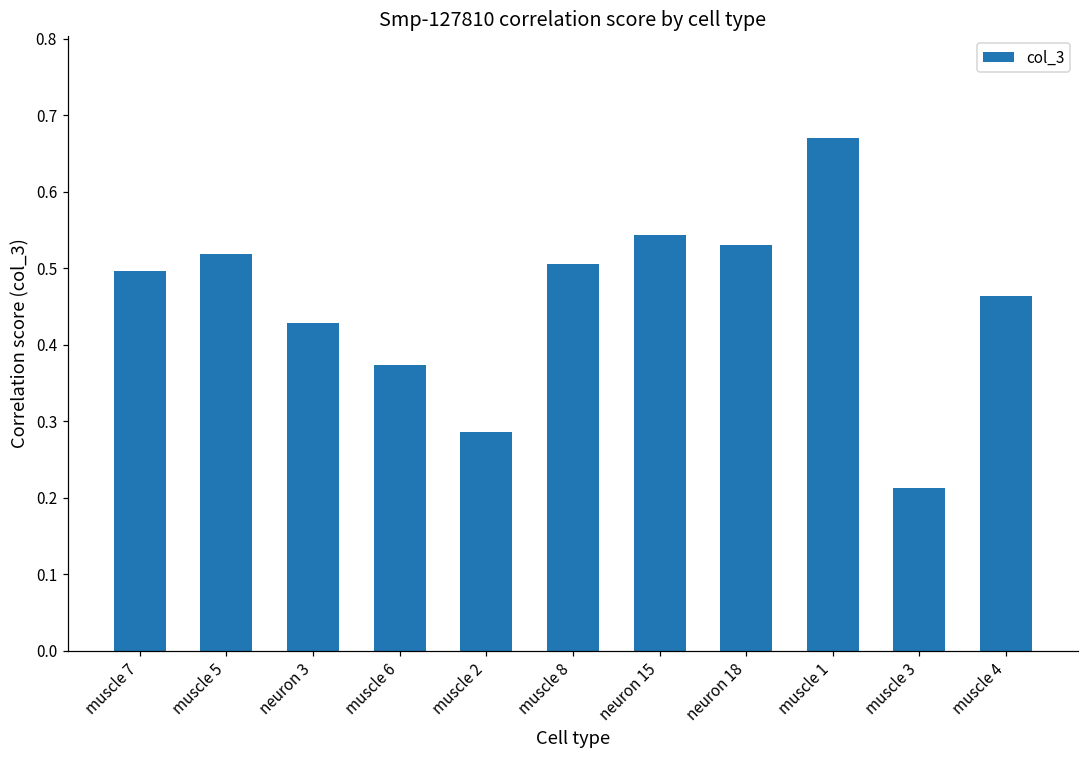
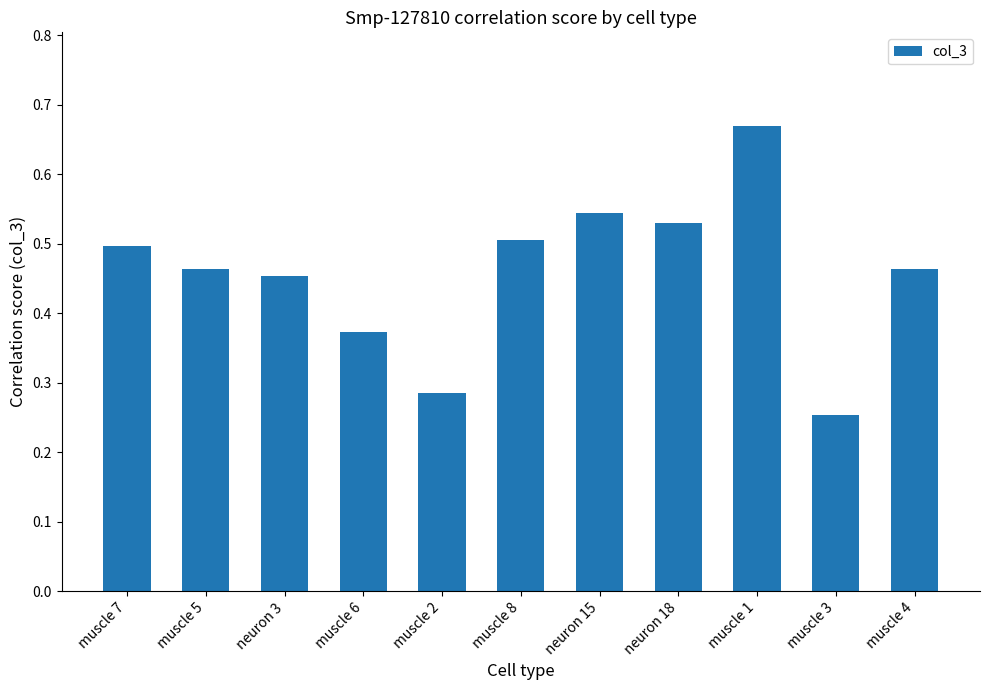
muscle 5: 0.52 -> 0.46
neuron 3: 0.43 -> 0.45
muscle 3: 0.21 -> 0.25
